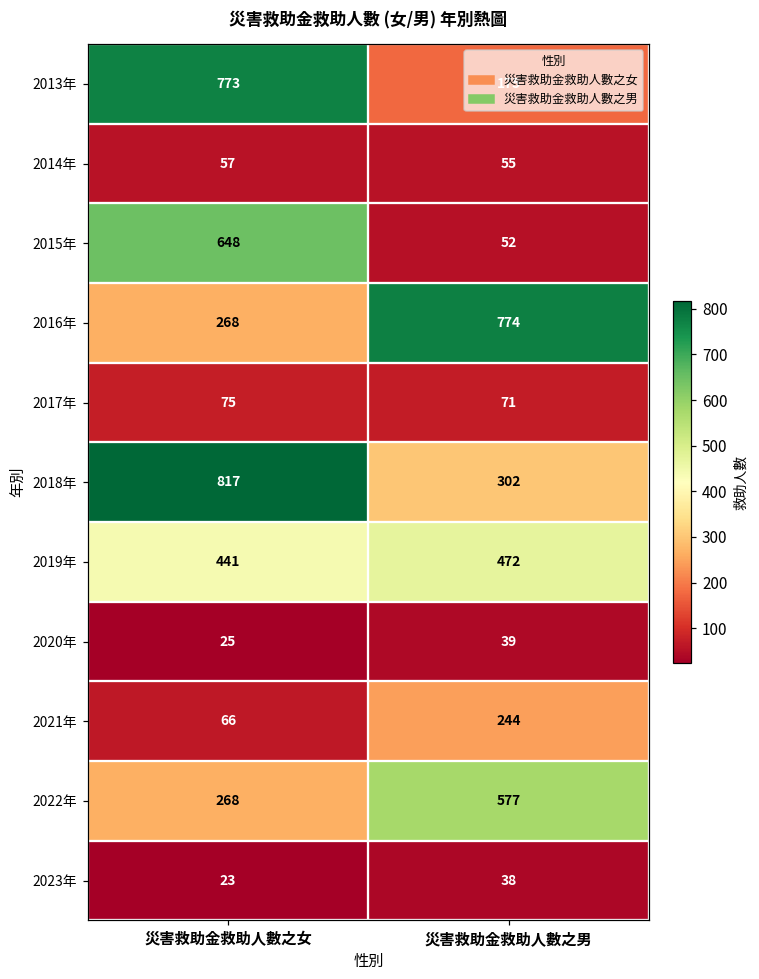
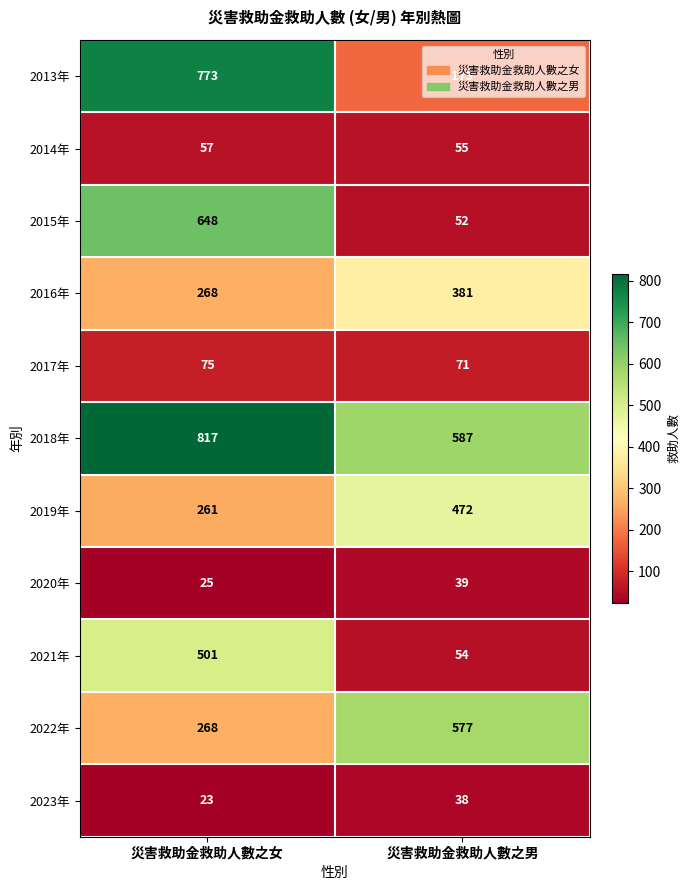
2016年, 災害救助金救助人數之男: 774 -> 381
2018年, 災害救助金救助人數之男: 302 -> 587
2019年, 災害救助金救助人數之女: 441 -> 261
2021年, 災害救助金救助人數之女: 66 -> 501
2021年, 災害救助金救助人數之男: 244 -> 54
